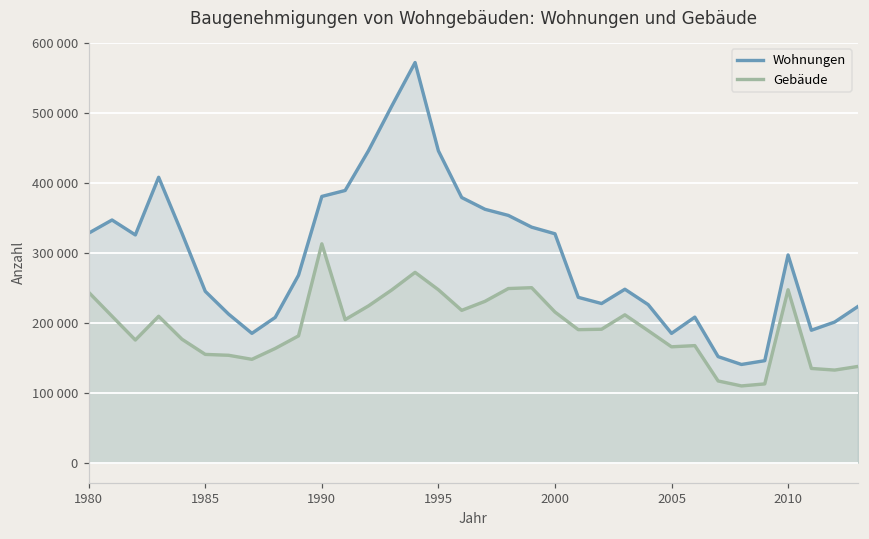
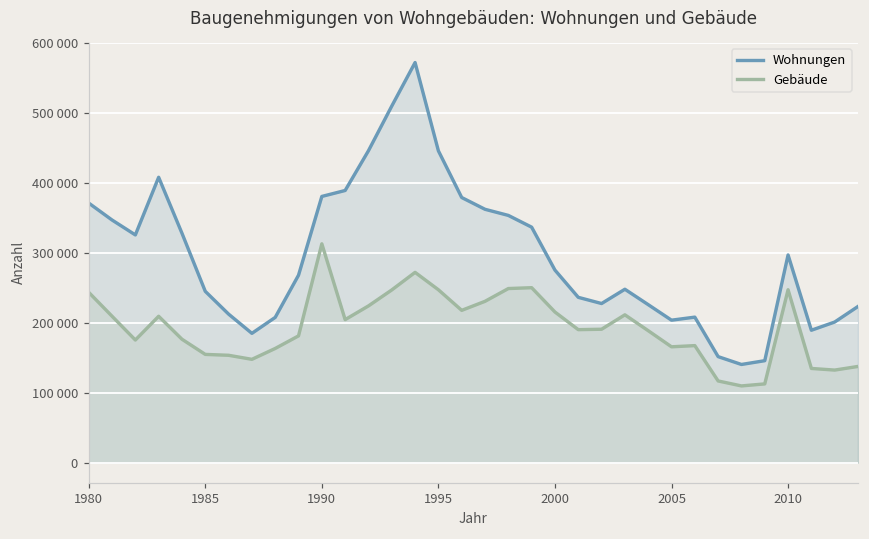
Wohnungen, 1980: 330000 -> 370000
Wohnungen, 2000: 330000 -> 280000
Wohnungen, 2005: 180000 -> 200000
